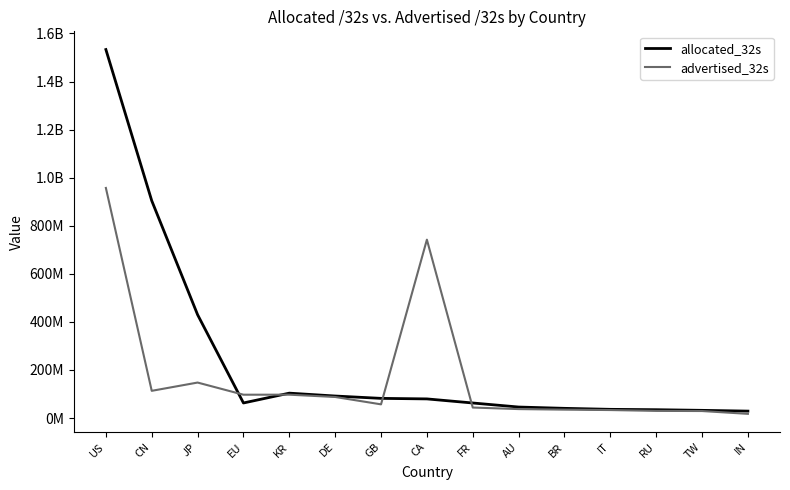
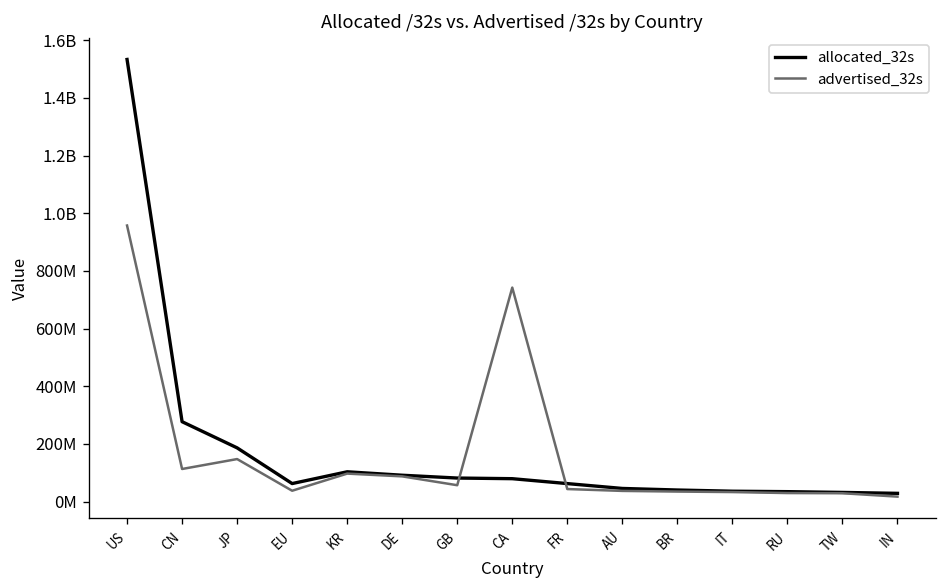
allocated_32s, CN: 900000000 -> 280000000
allocated_32s, JP: 430000000 -> 190000000
advertised_32s, EU: 100000000 -> 40000000
